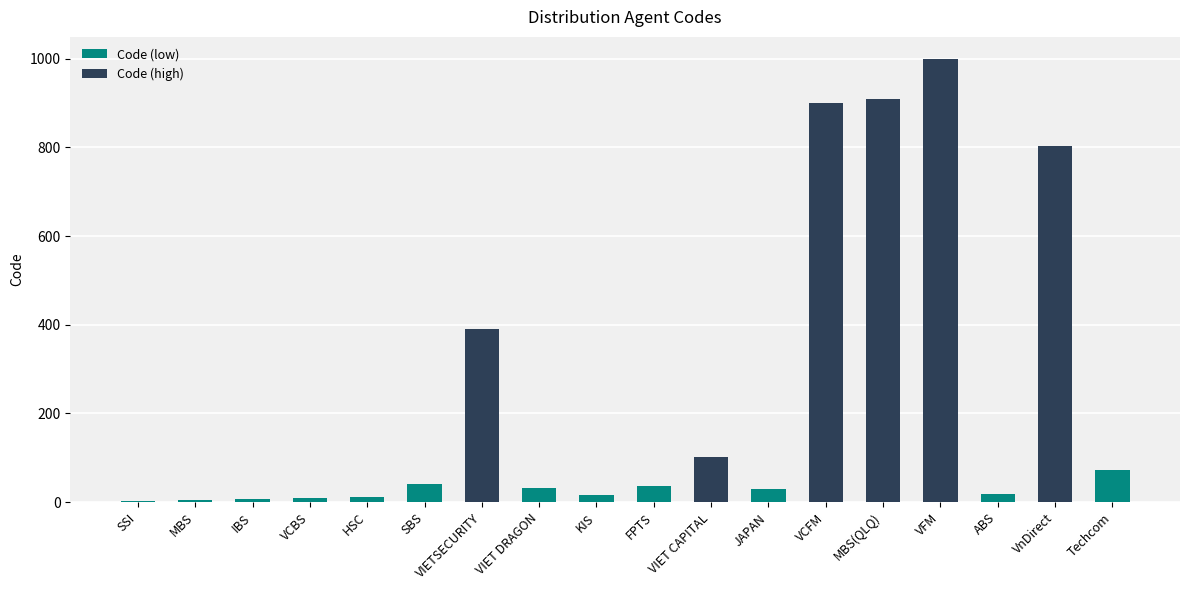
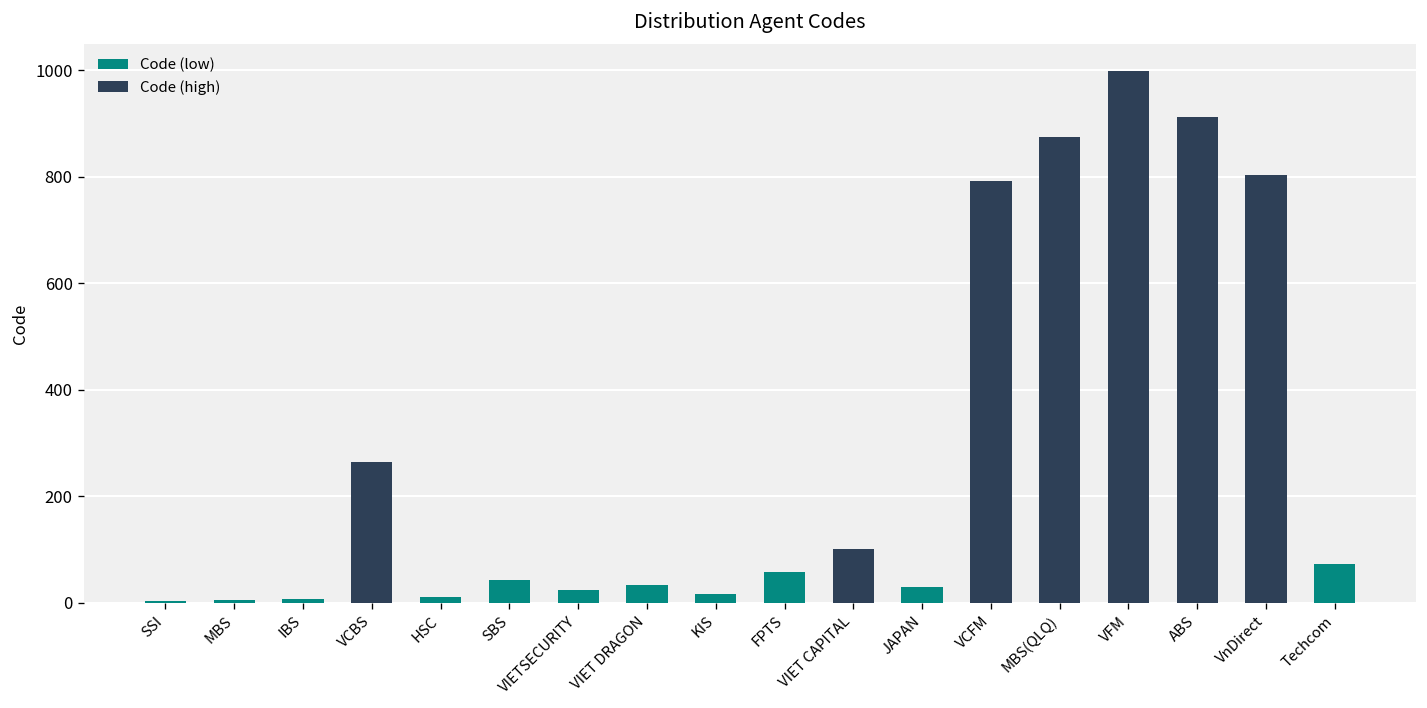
VCBS: 10 -> 260
VIETSECURITY: 390 -> 20
FPTS: 40 -> 60
VCFM: 900 -> 790
MBS(QLQ): 910 -> 880
ABS: 20 -> 910
